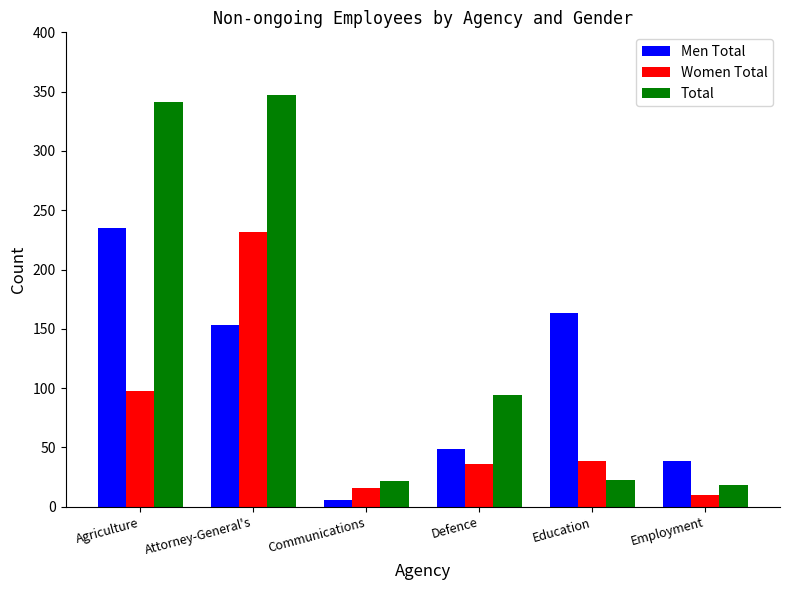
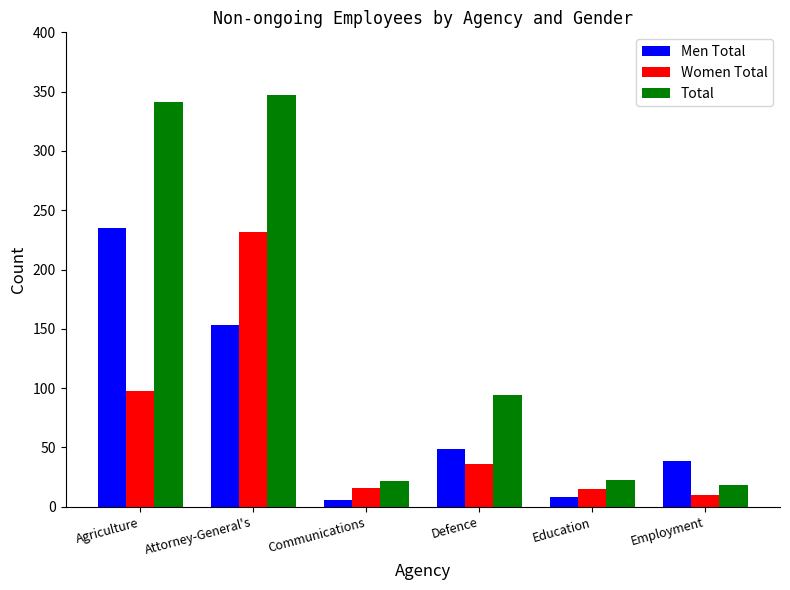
Men Total, Education: 163 -> 8
Women Total, Education: 39 -> 15
